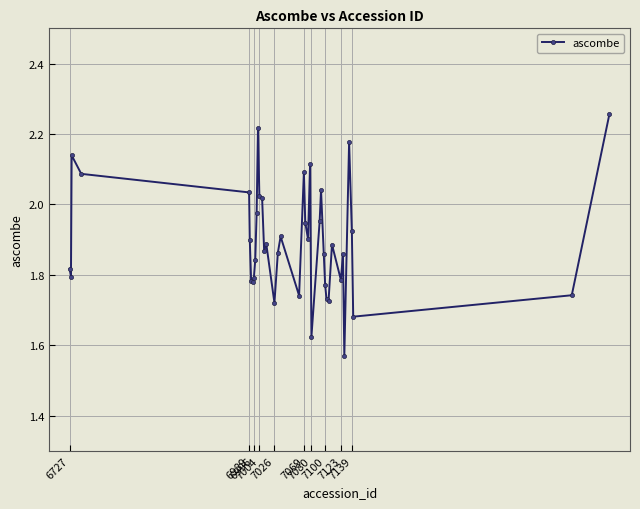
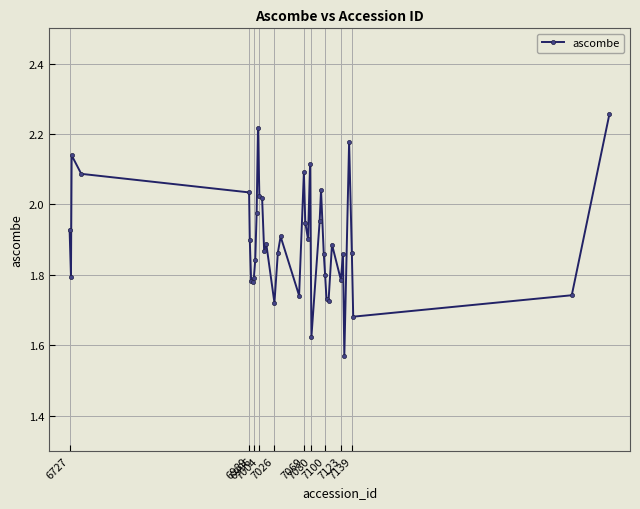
6727: 1.82 -> 1.93
7100: 1.77 -> 1.80
7139: 1.92 -> 1.86
